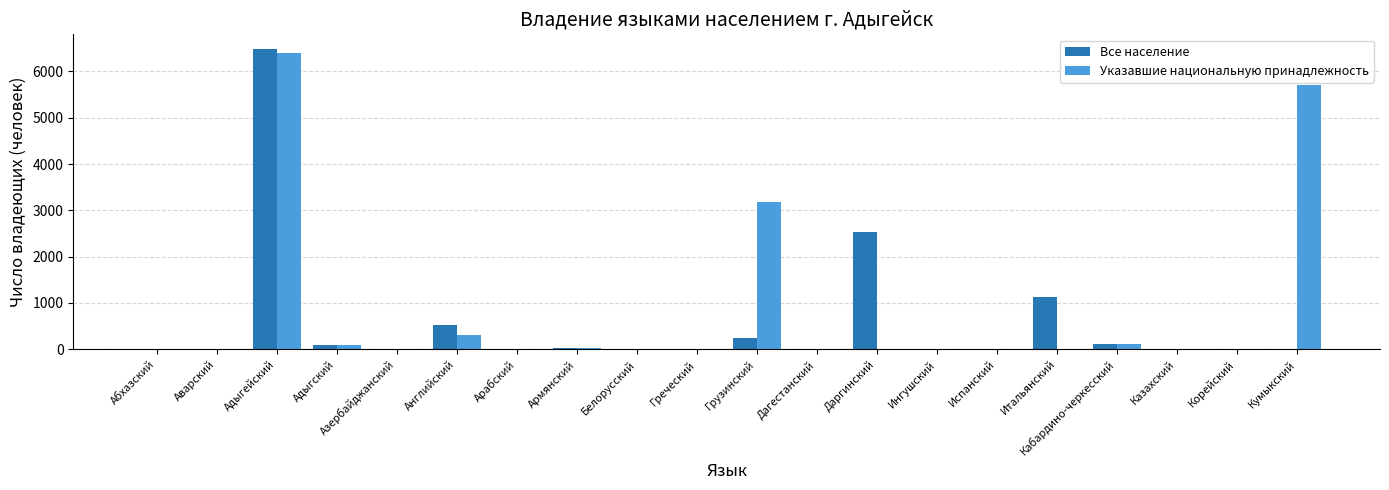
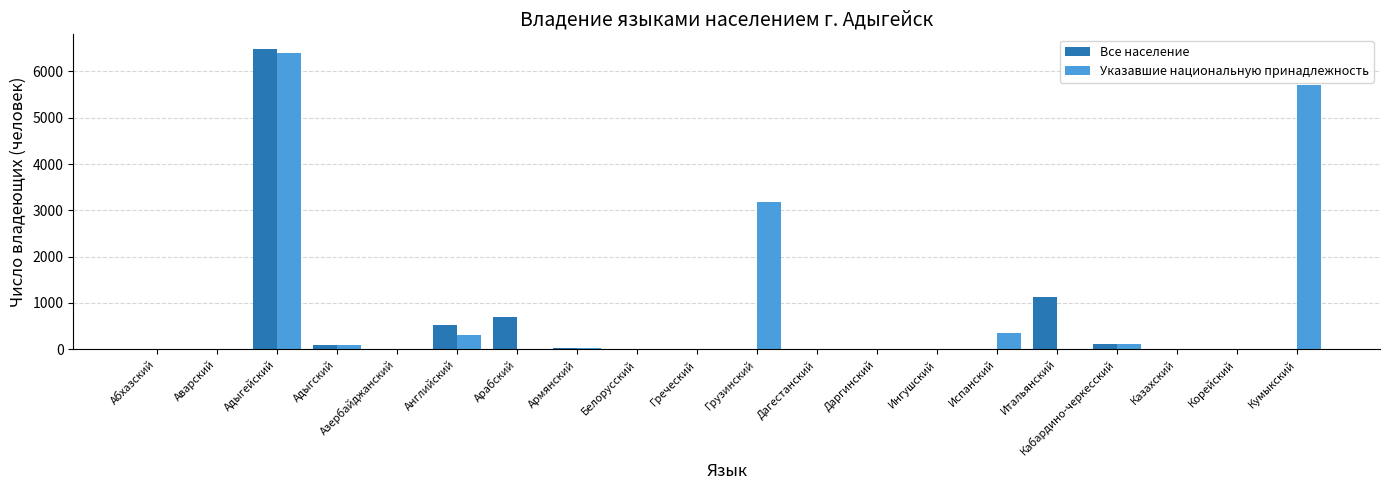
Все население, Арабский: 0 -> 700
Все население, Грузинский: 200 -> 0
Все население, Даргинский: 2500 -> 0
Указавшие национальную принадлежность, Испанский: 0 -> 300
